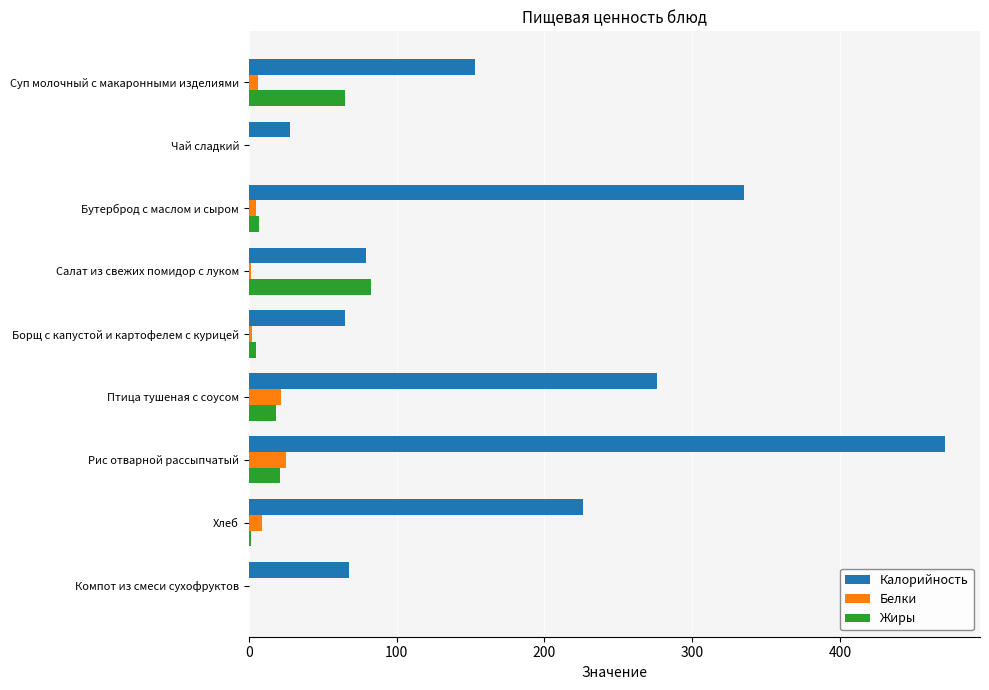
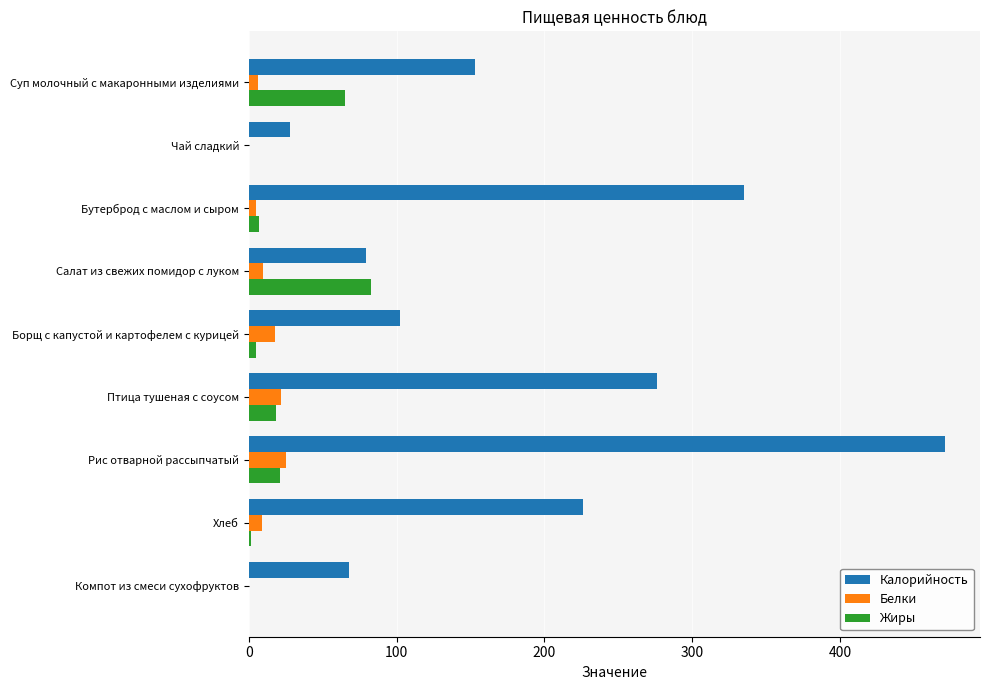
Белки, Салат из свежих помидор с луком: 1 -> 9
Калорийность, Борщ с капустой и картофелем с курицей: 65 -> 103
Белки, Борщ с капустой и картофелем с курицей: 2 -> 18
